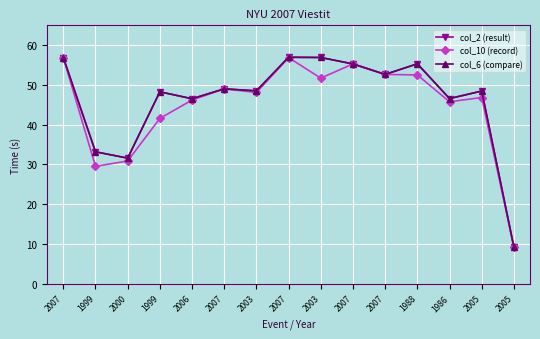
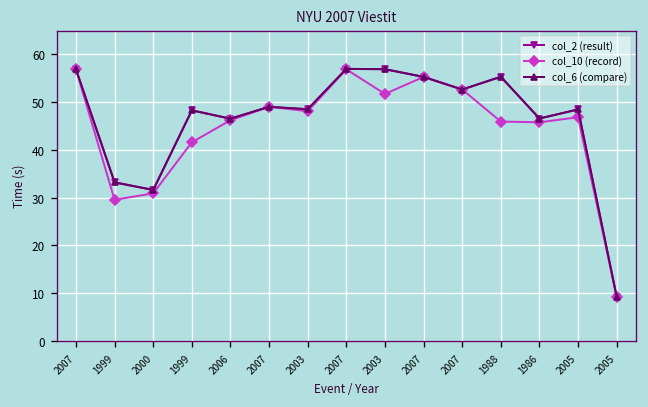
col_10 (record), 1988: 53 -> 46
